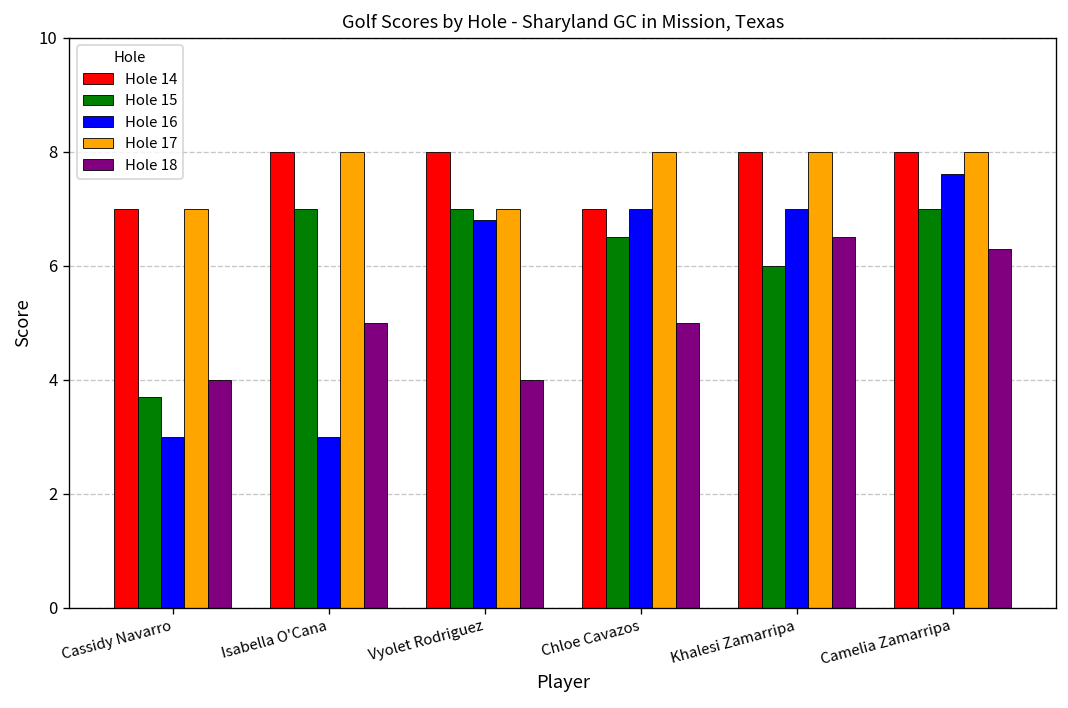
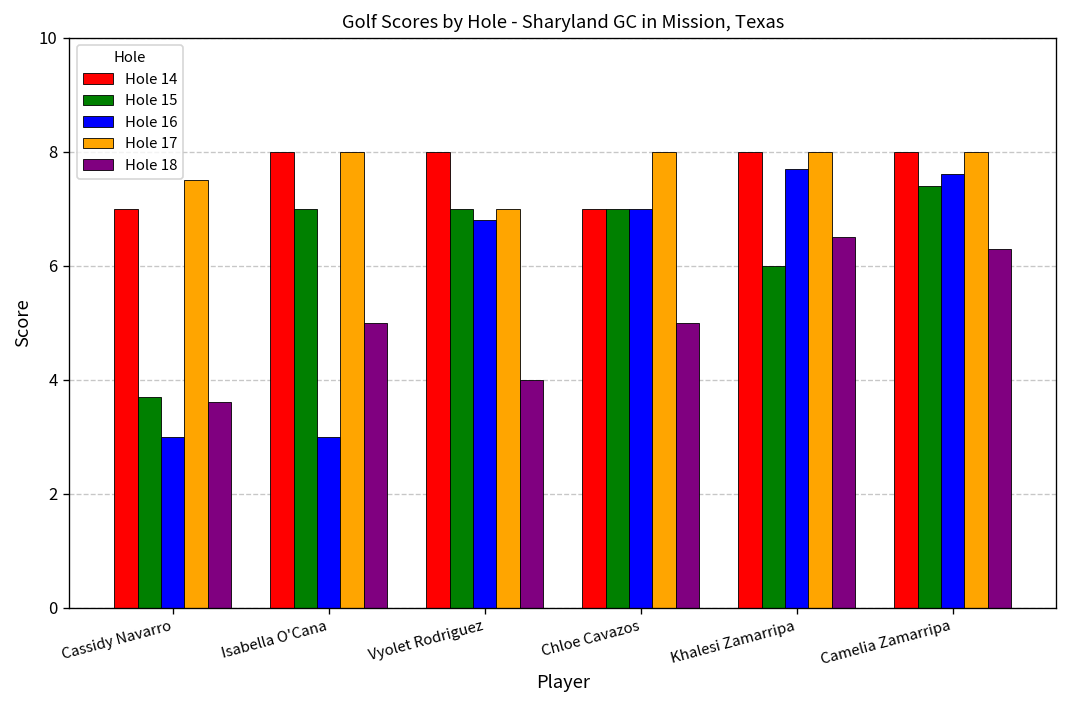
Hole 17, Cassidy Navarro: 7.0 -> 7.5
Hole 18, Cassidy Navarro: 4.0 -> 3.6
Hole 15, Chloe Cavazos: 6.5 -> 7.0
Hole 16, Khalesi Zamarripa: 7.0 -> 7.7
Hole 15, Camelia Zamarripa: 7.0 -> 7.4
